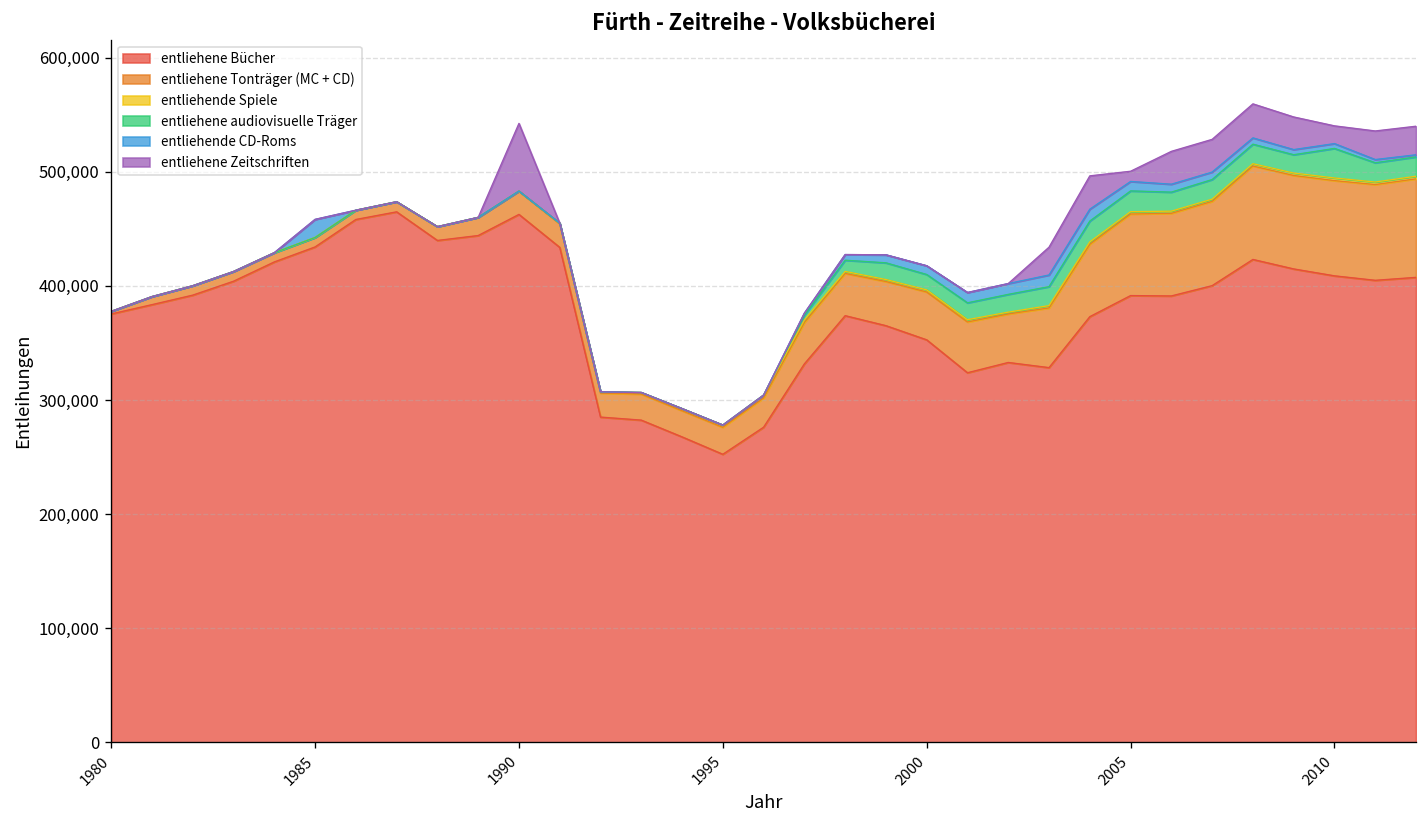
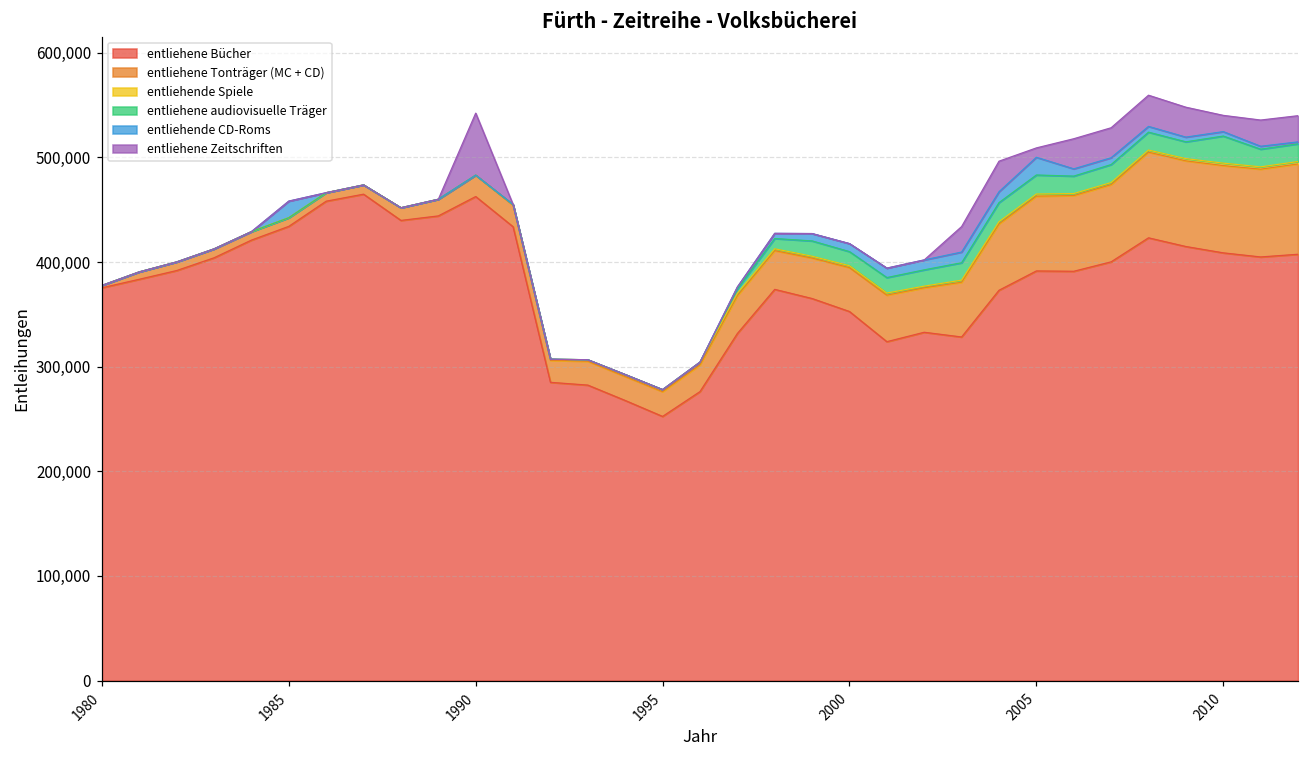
entliehende CD-Roms, 2005: 10,000 -> 20,000
